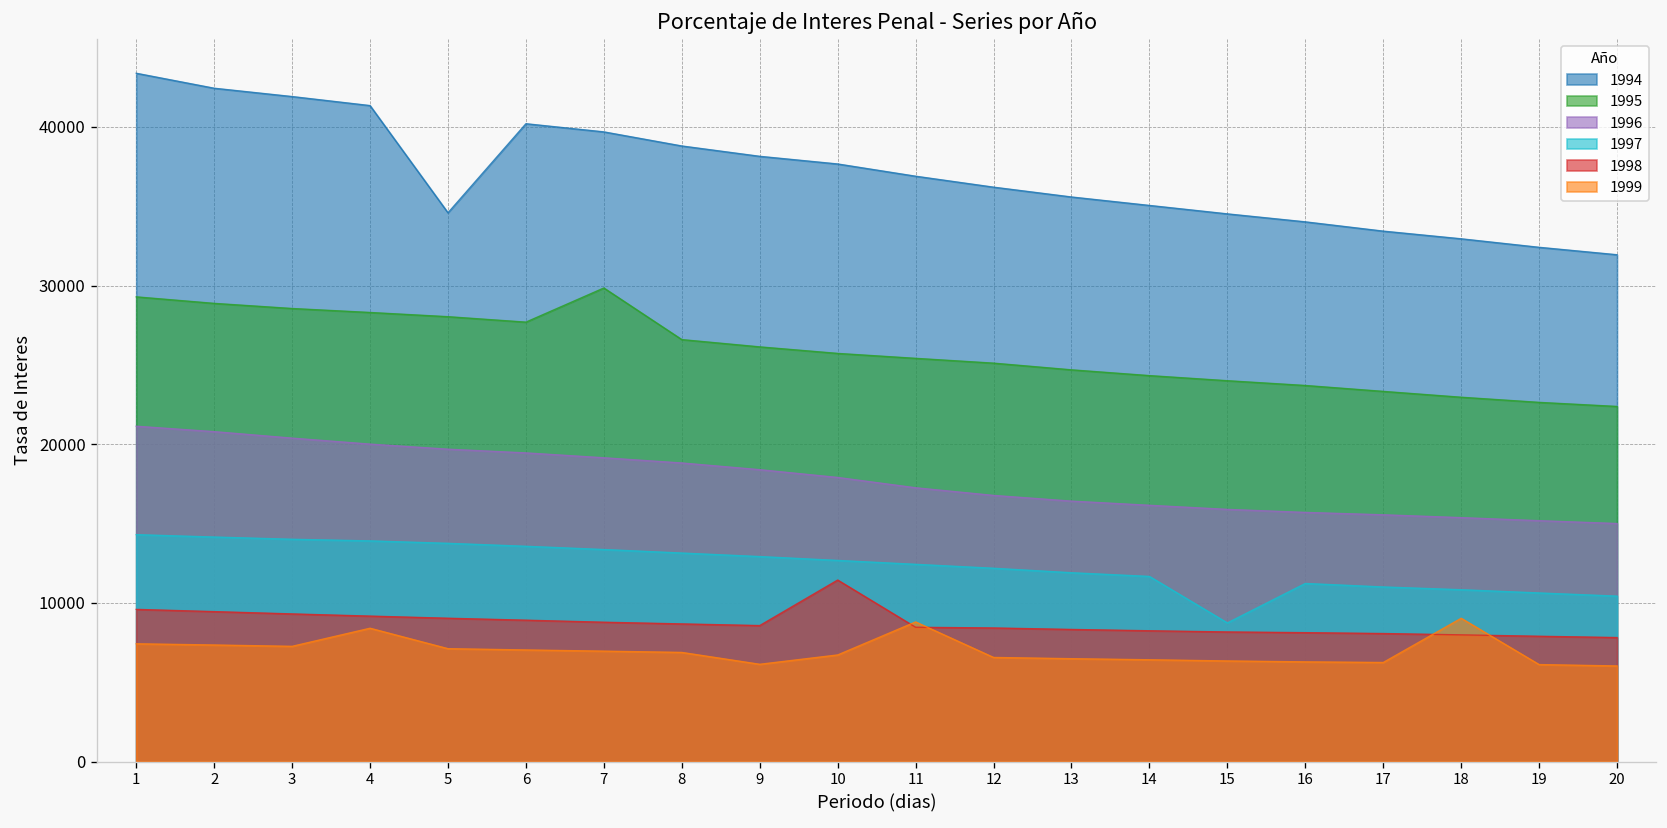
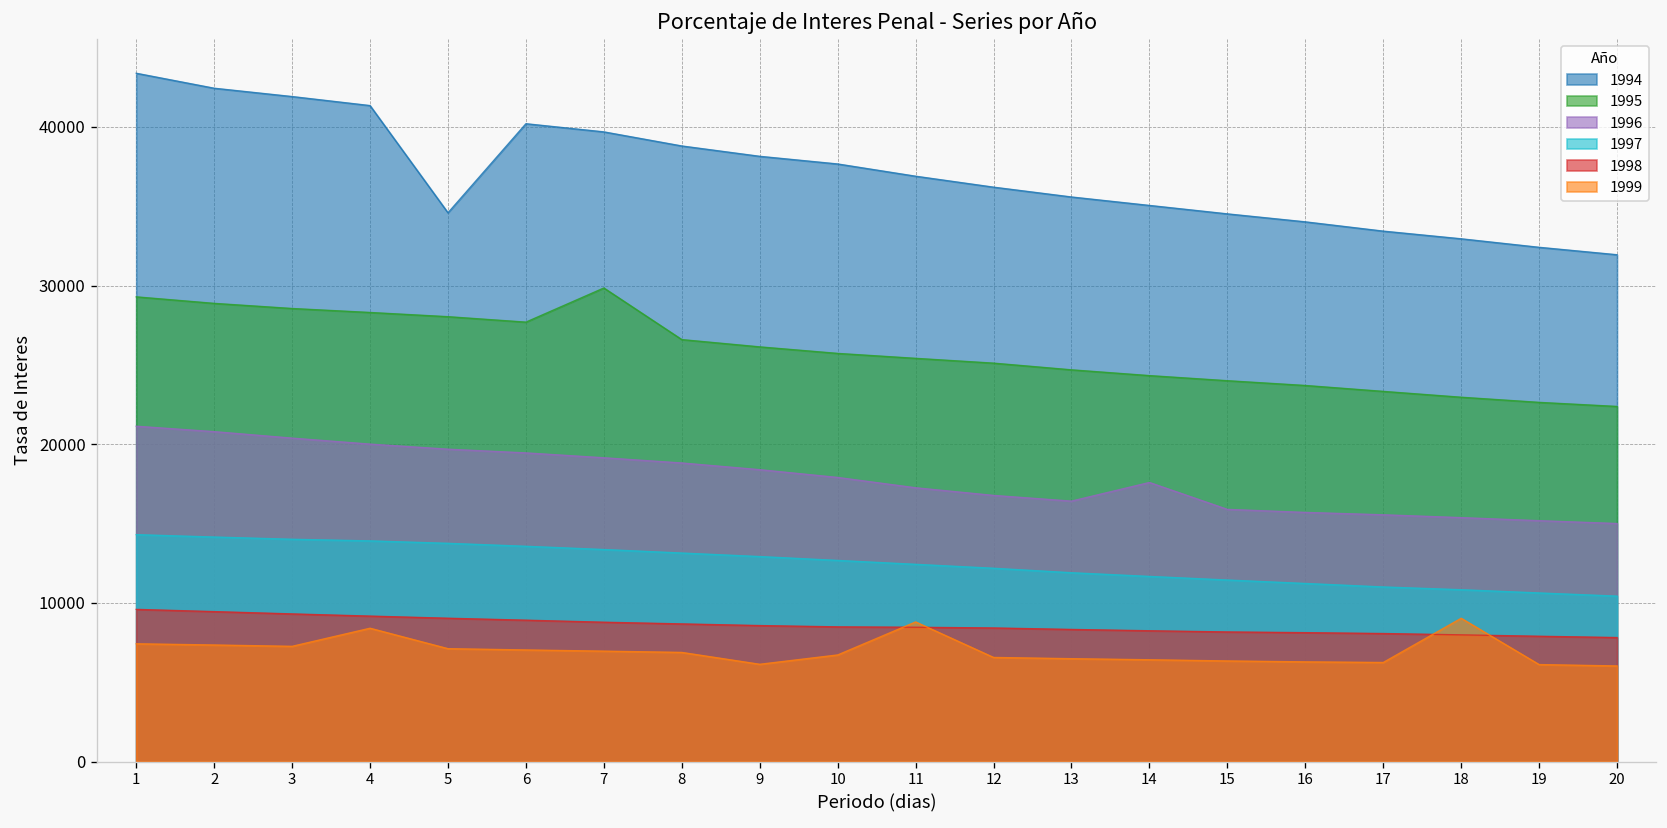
1998, 10: 11400 -> 8500
1996, 14: 16200 -> 17600
1997, 15: 8700 -> 11400
